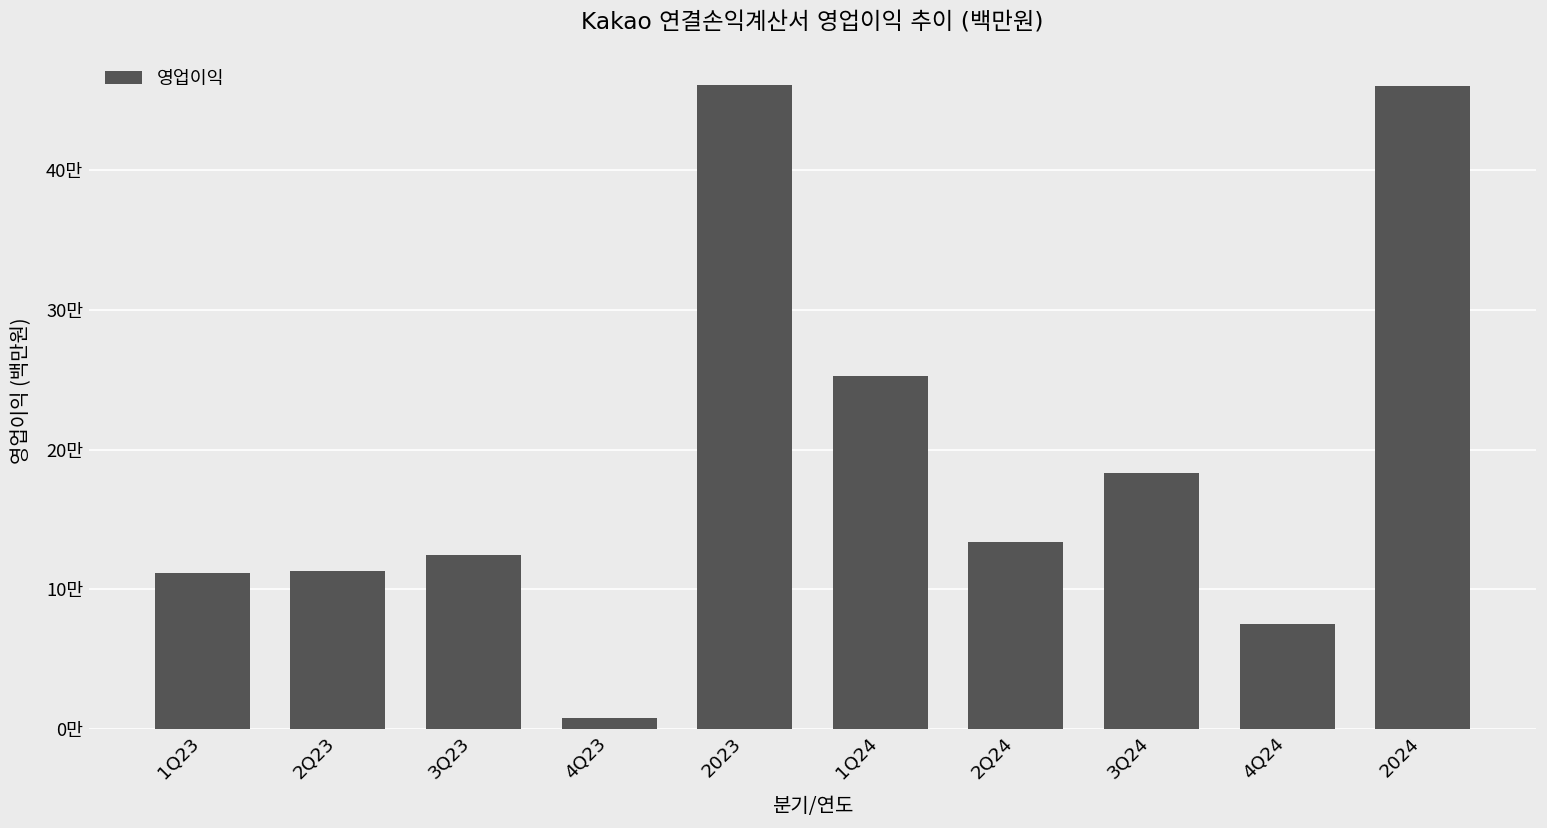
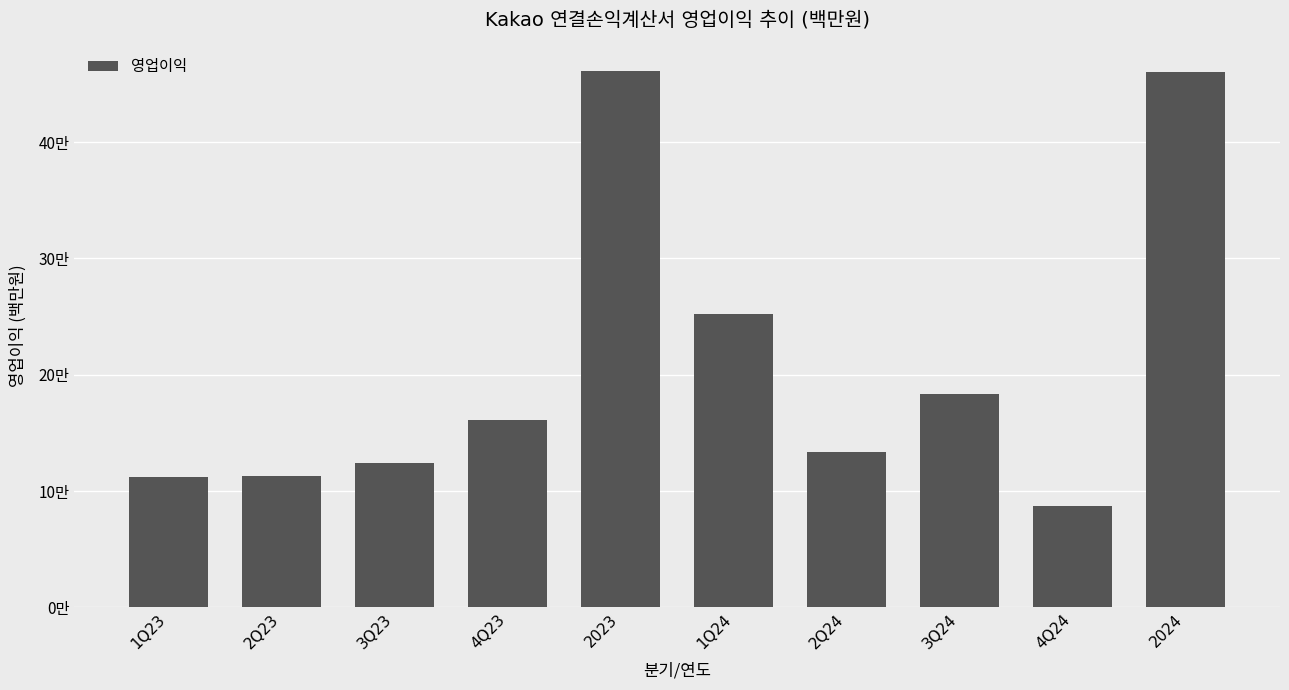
4Q23: 0.8만 -> 16.1만
4Q24: 7.5만 -> 8.7만
